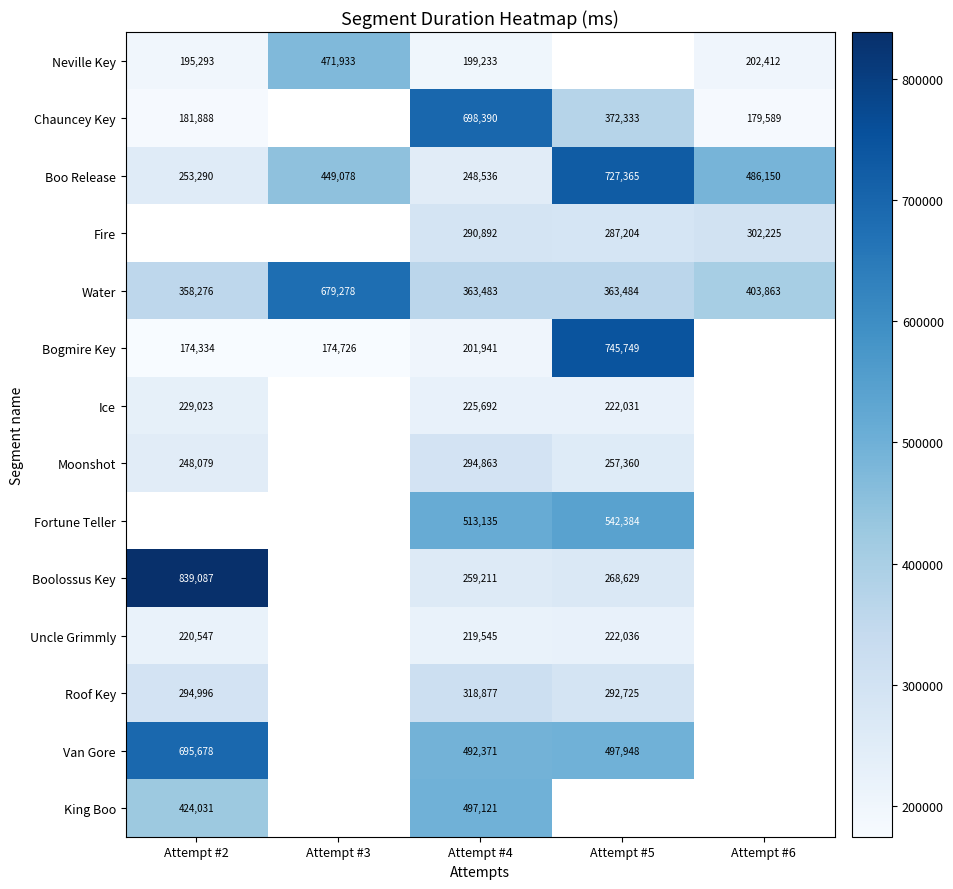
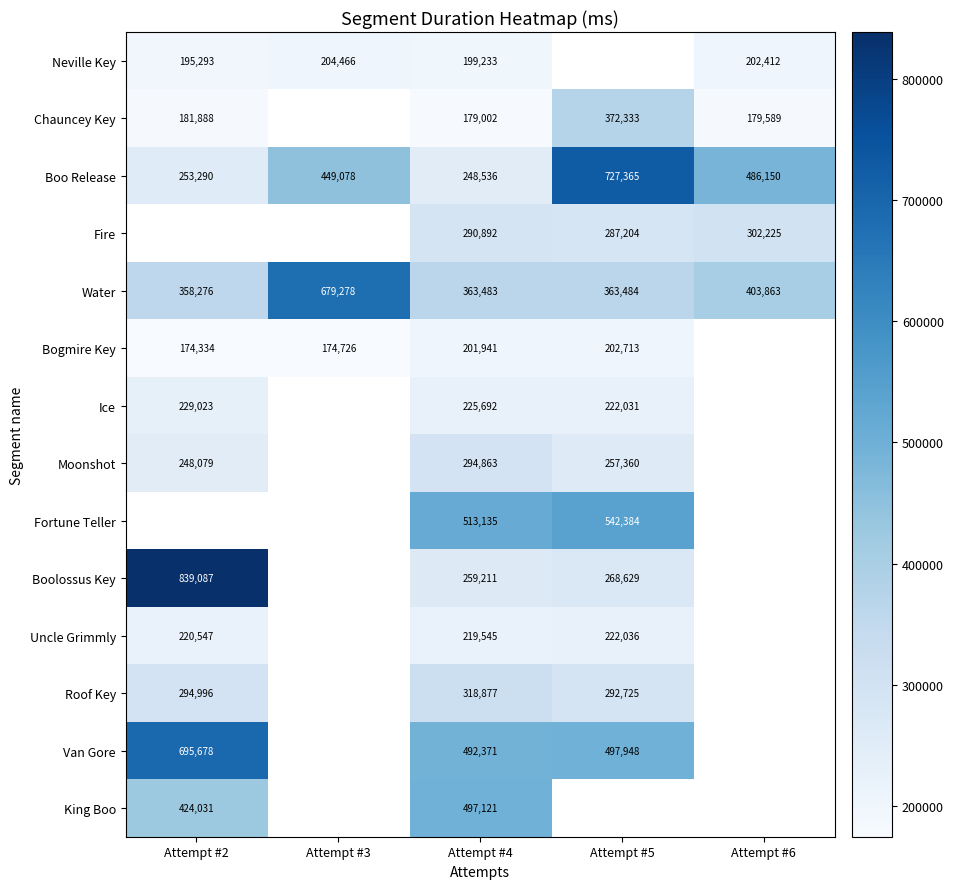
Neville Key, Attempt #3: 471,933 -> 204,466
Chauncey Key, Attempt #4: 698,390 -> 179,002
Bogmire Key, Attempt #5: 745,749 -> 202,713
